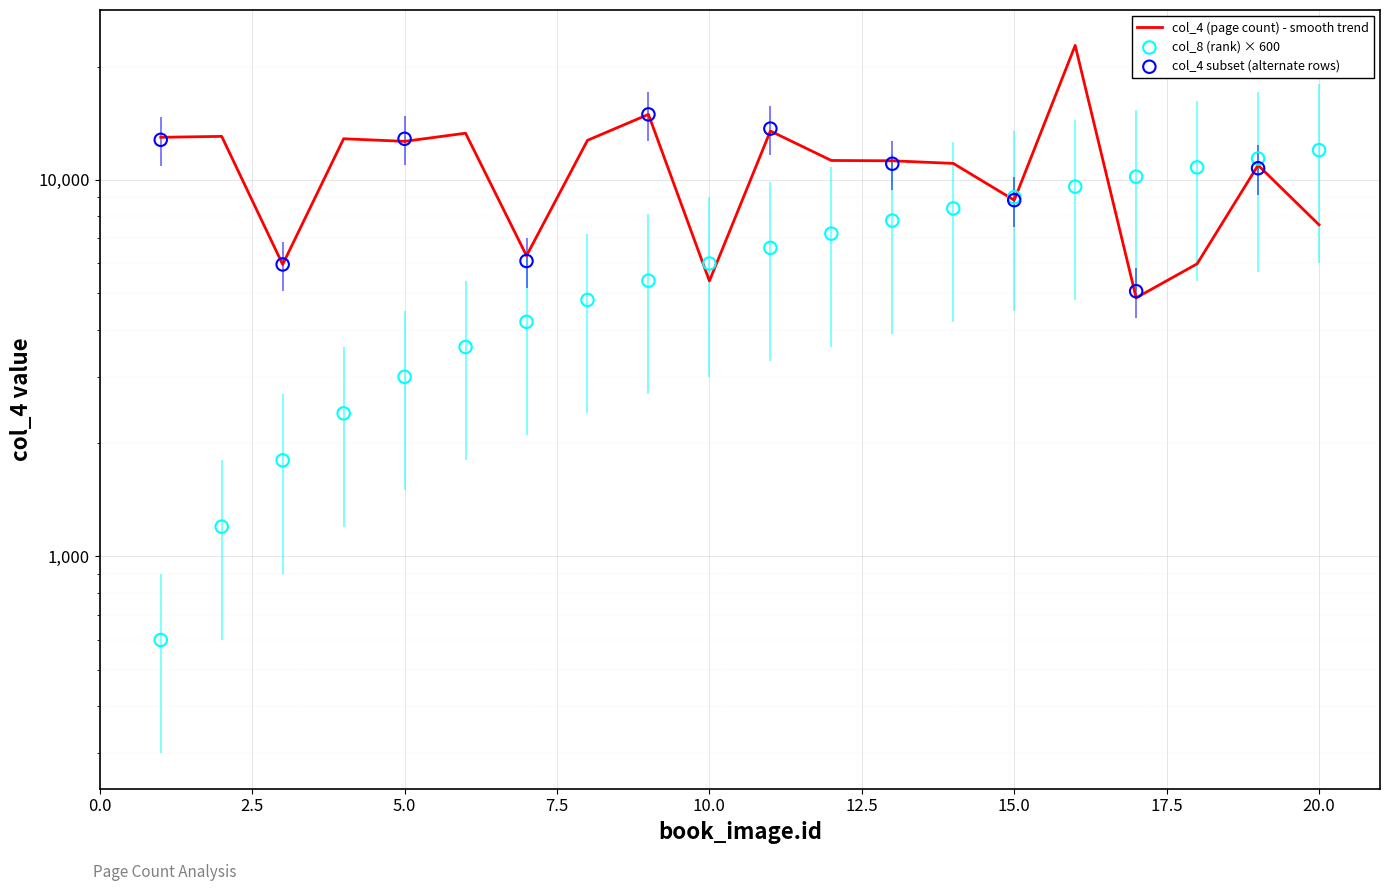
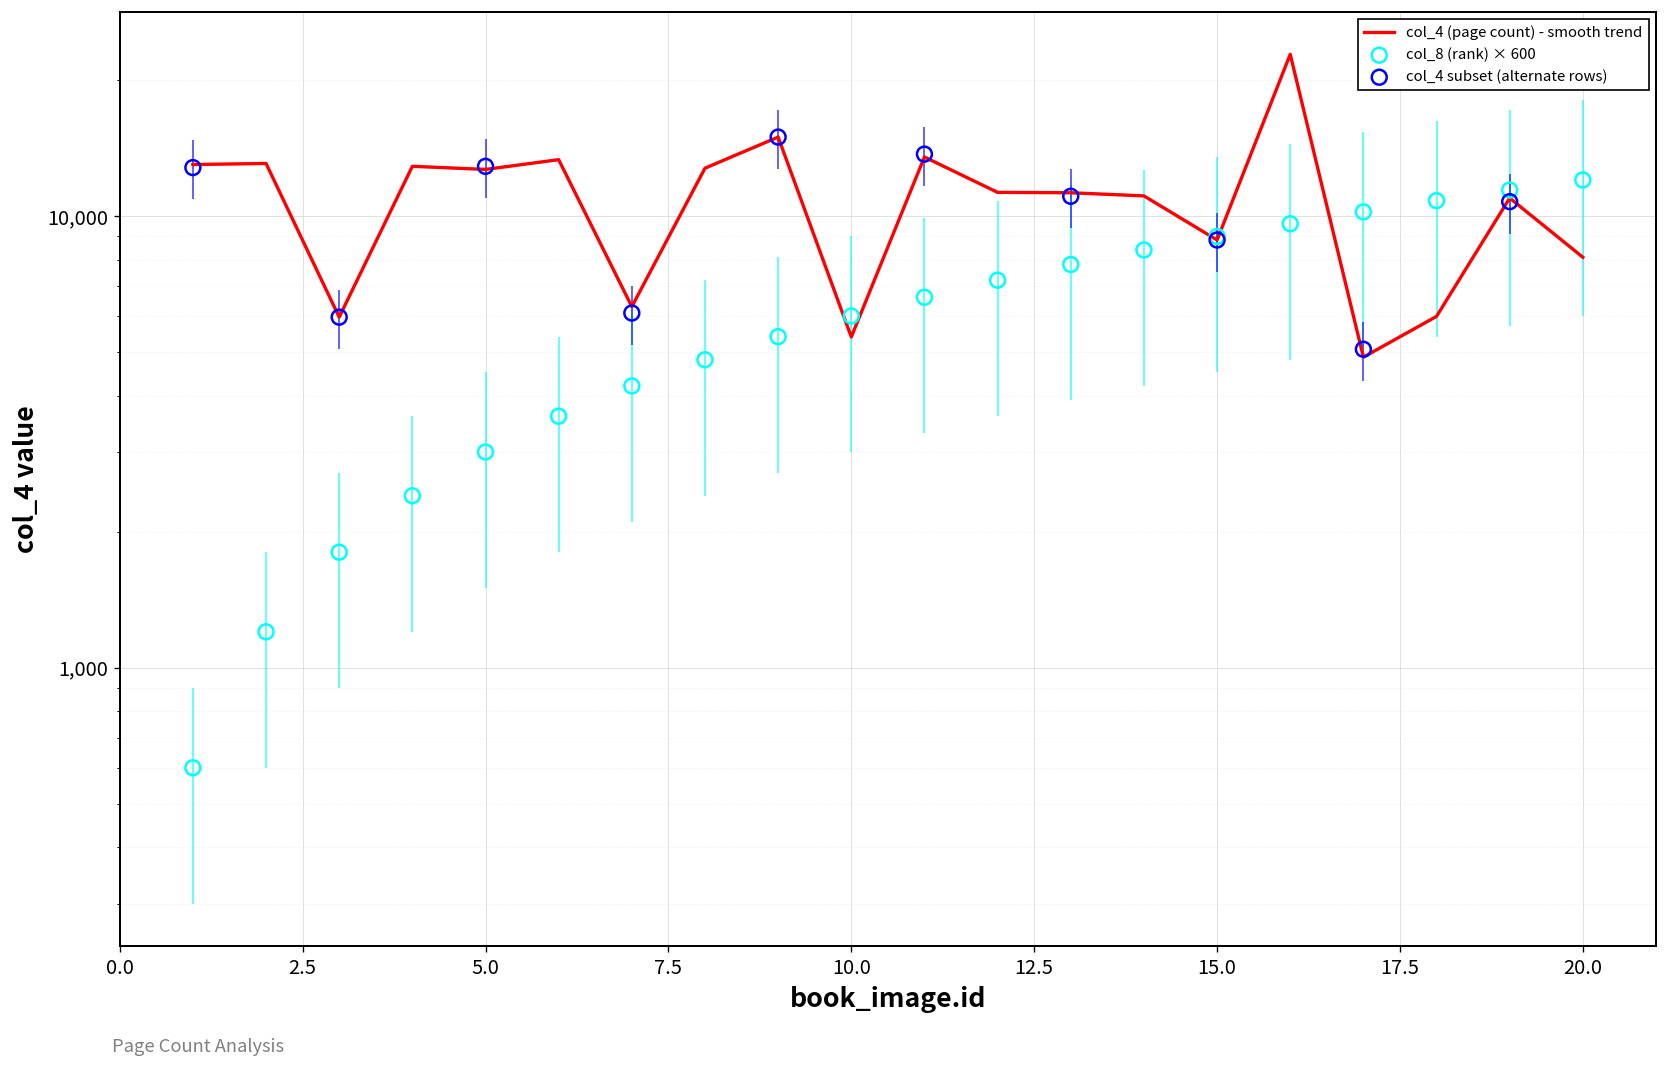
col_4 (page count) - smooth trend, 20.0: 7,600 -> 8,100
